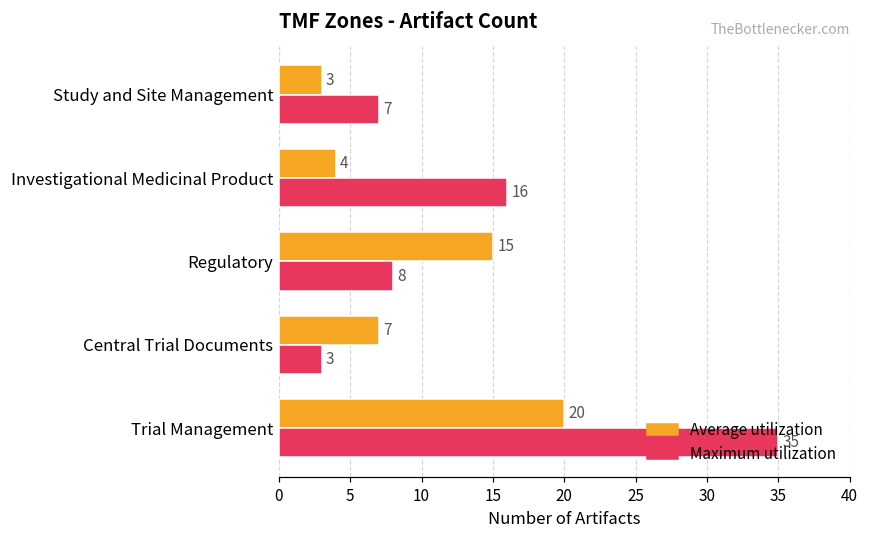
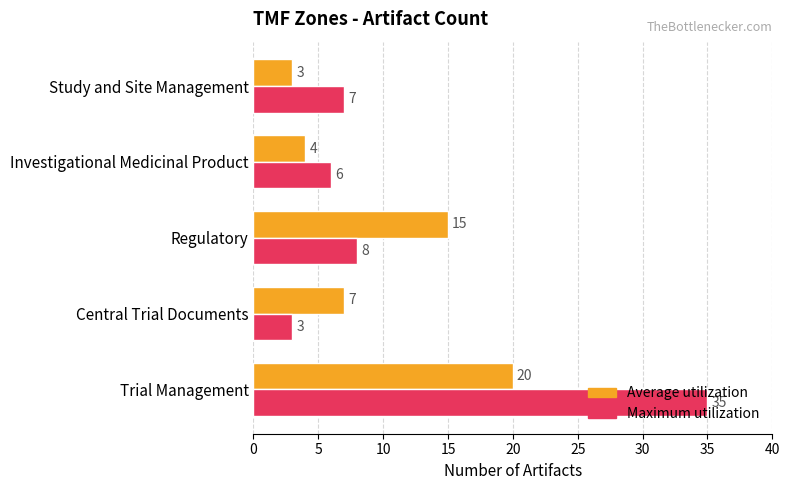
Maximum utilization, Investigational Medicinal Product: 16 -> 6
